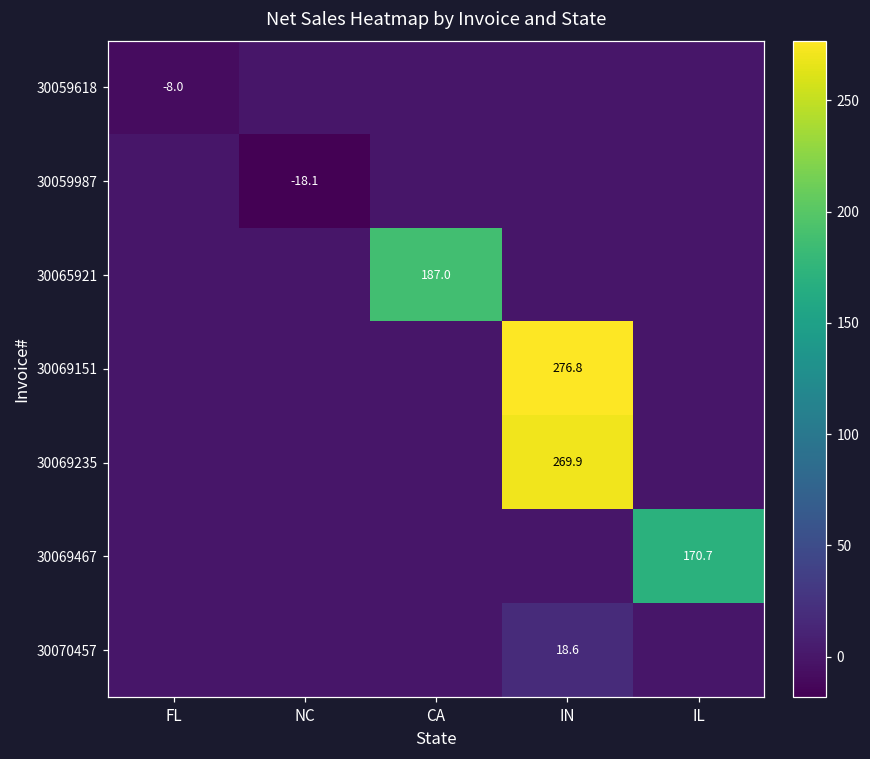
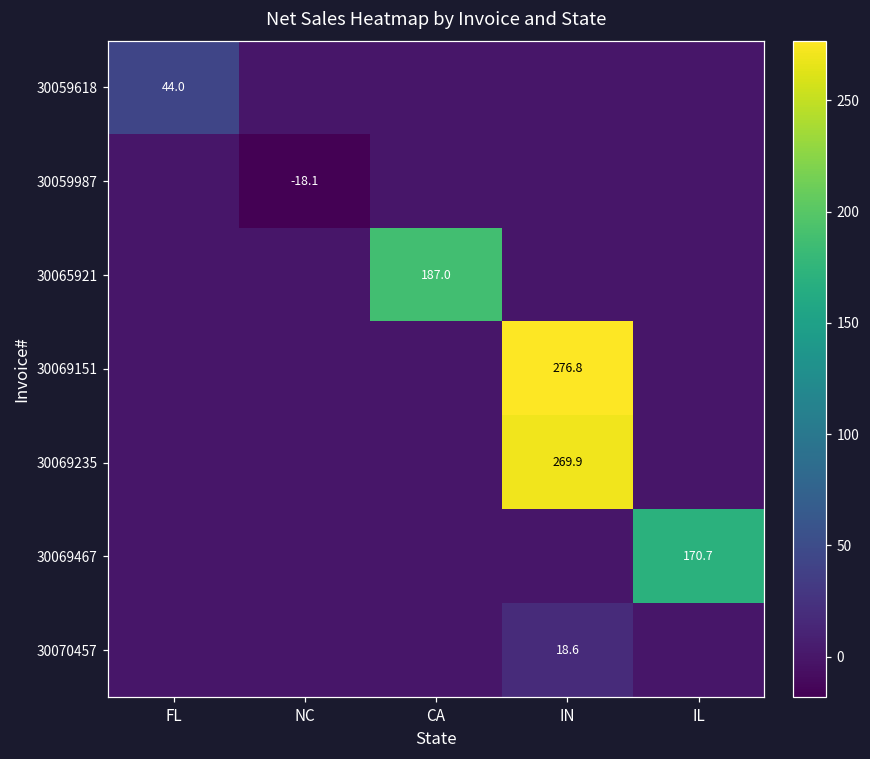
30059618, FL: -8.0 -> 44.0
